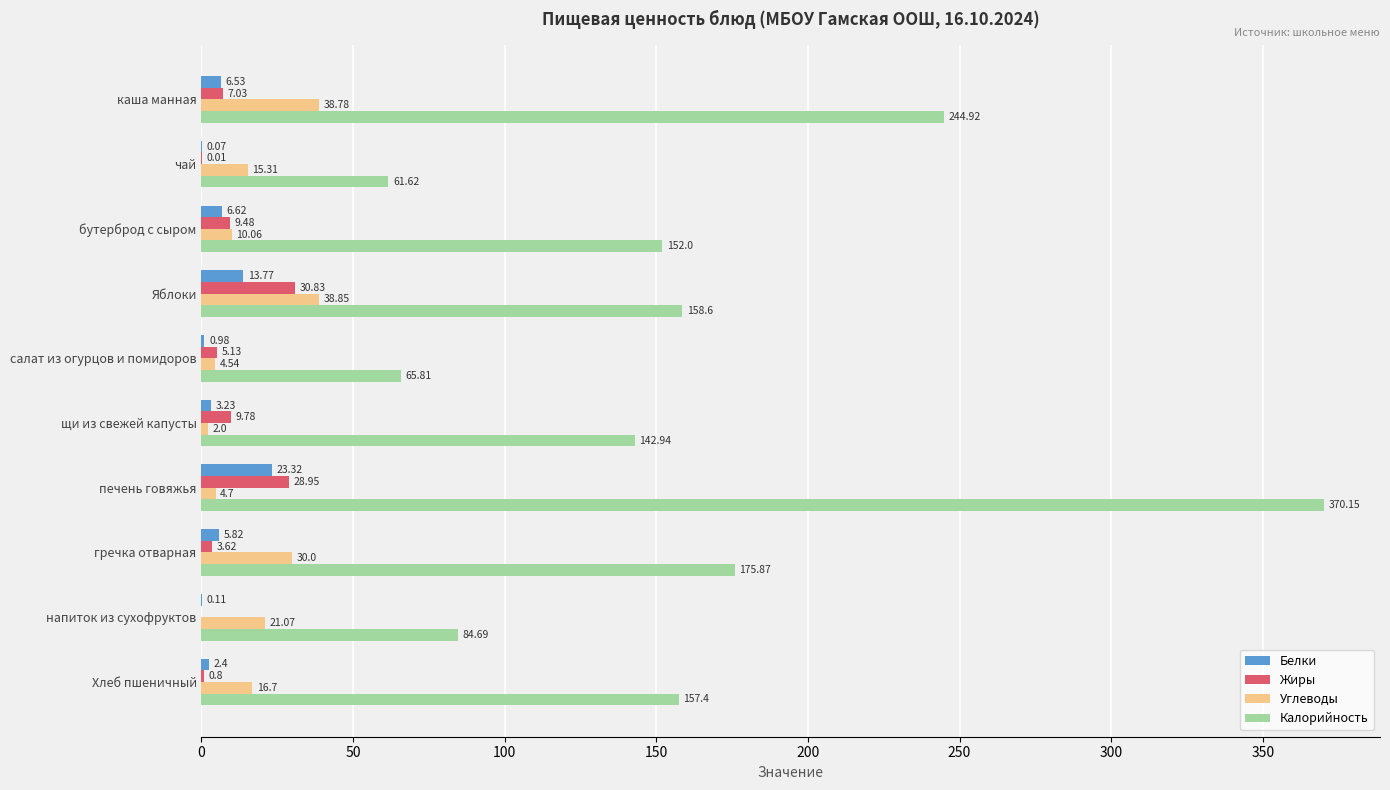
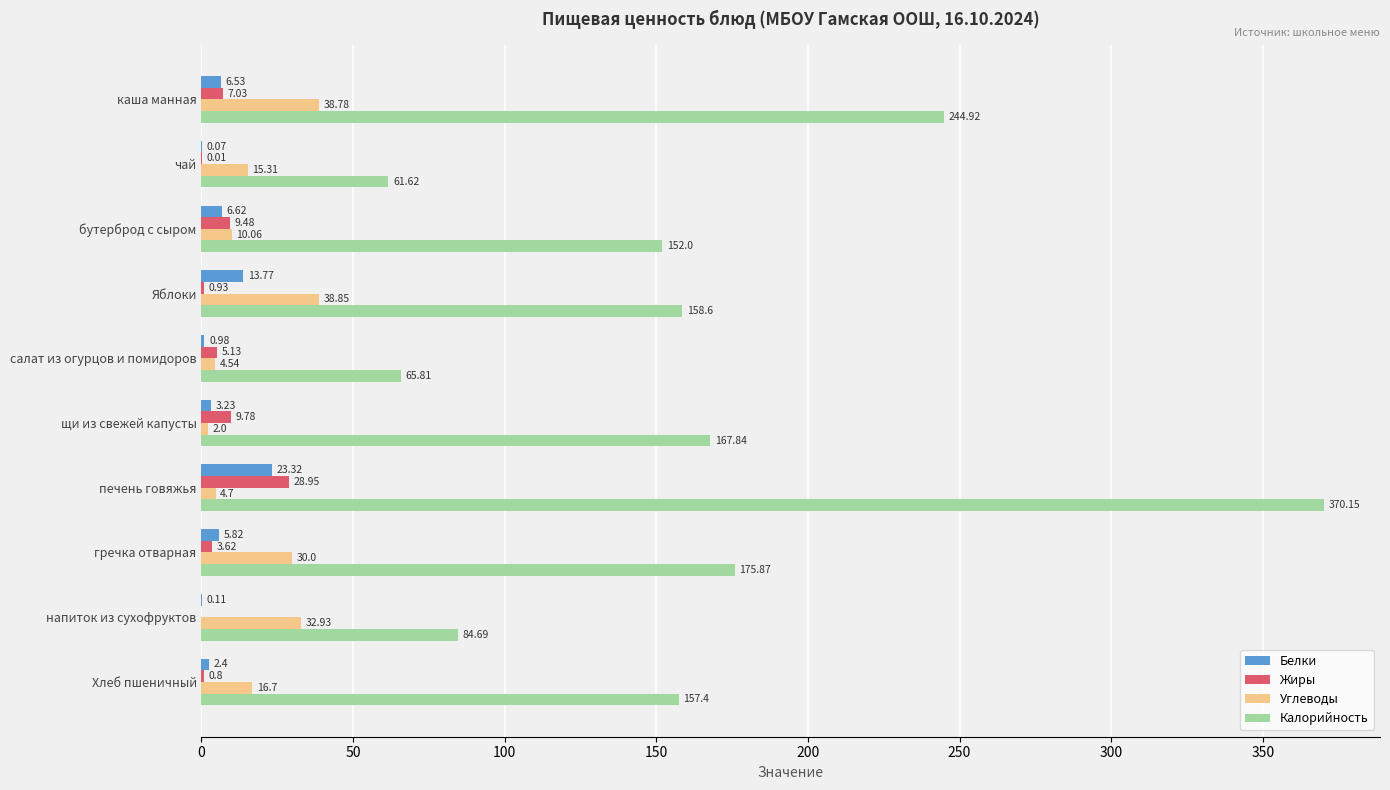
Жиры, Яблоки: 30.83 -> 0.93
Калорийность, щи из свежей капусты: 142.94 -> 167.84
Углеводы, напиток из сухофруктов: 21.07 -> 32.93
